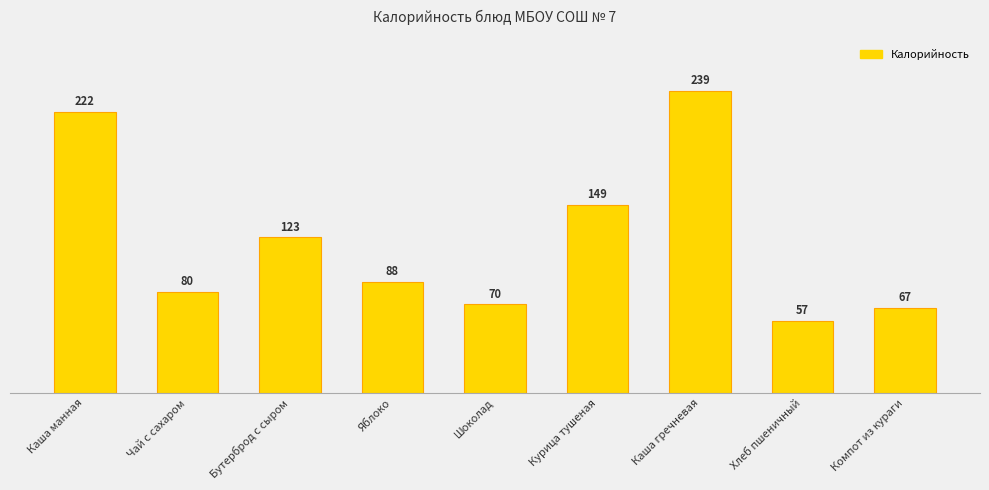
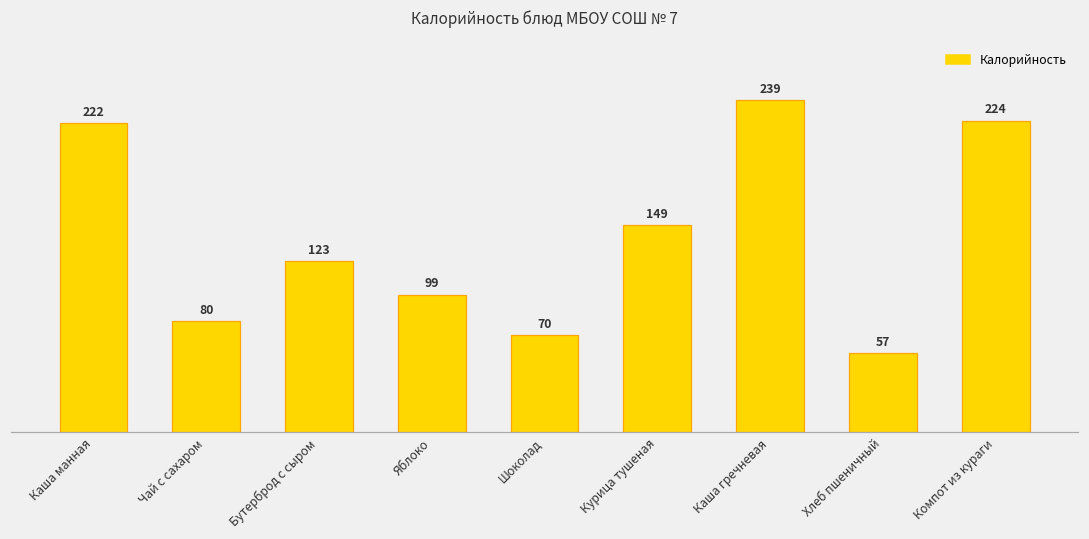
Яблоко: 88 -> 99
Компот из кураги: 67 -> 224
